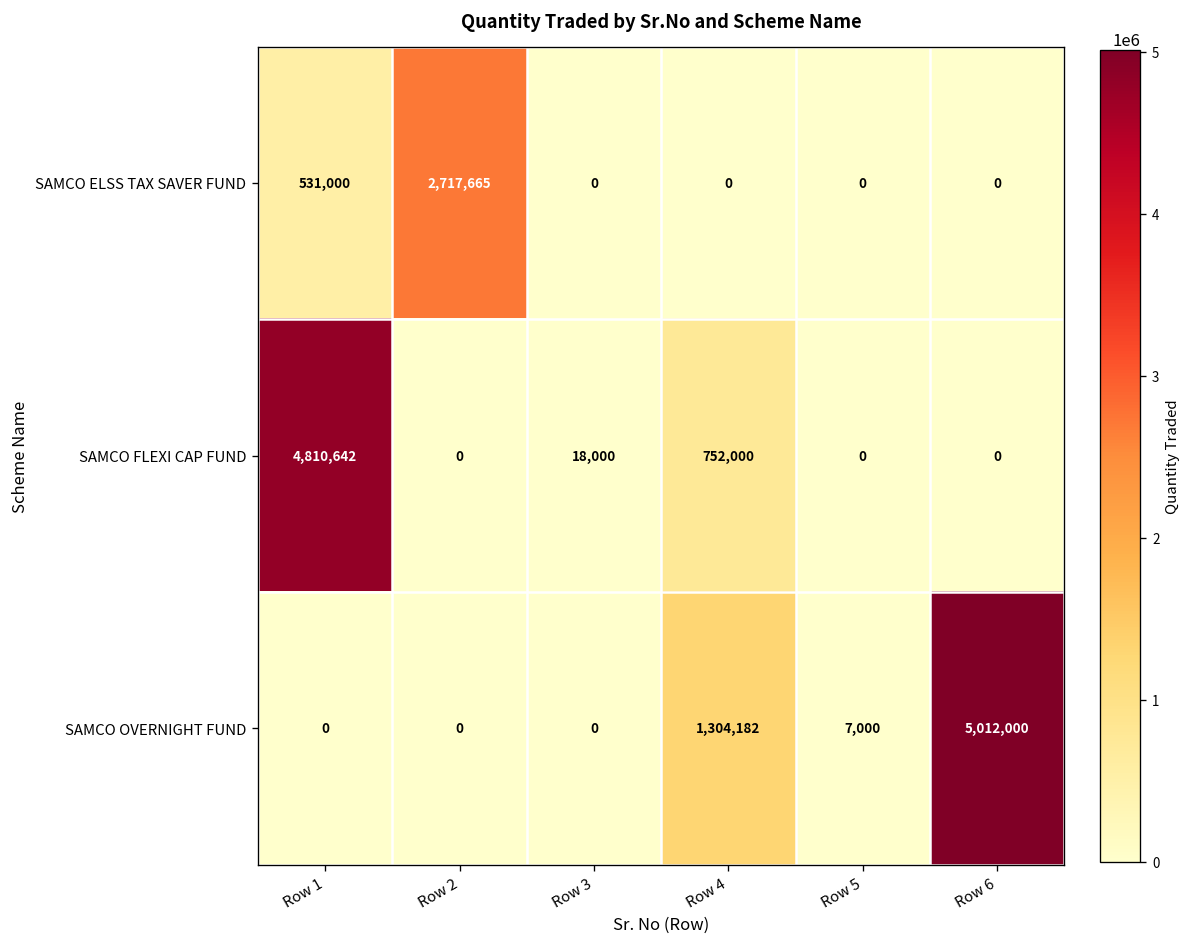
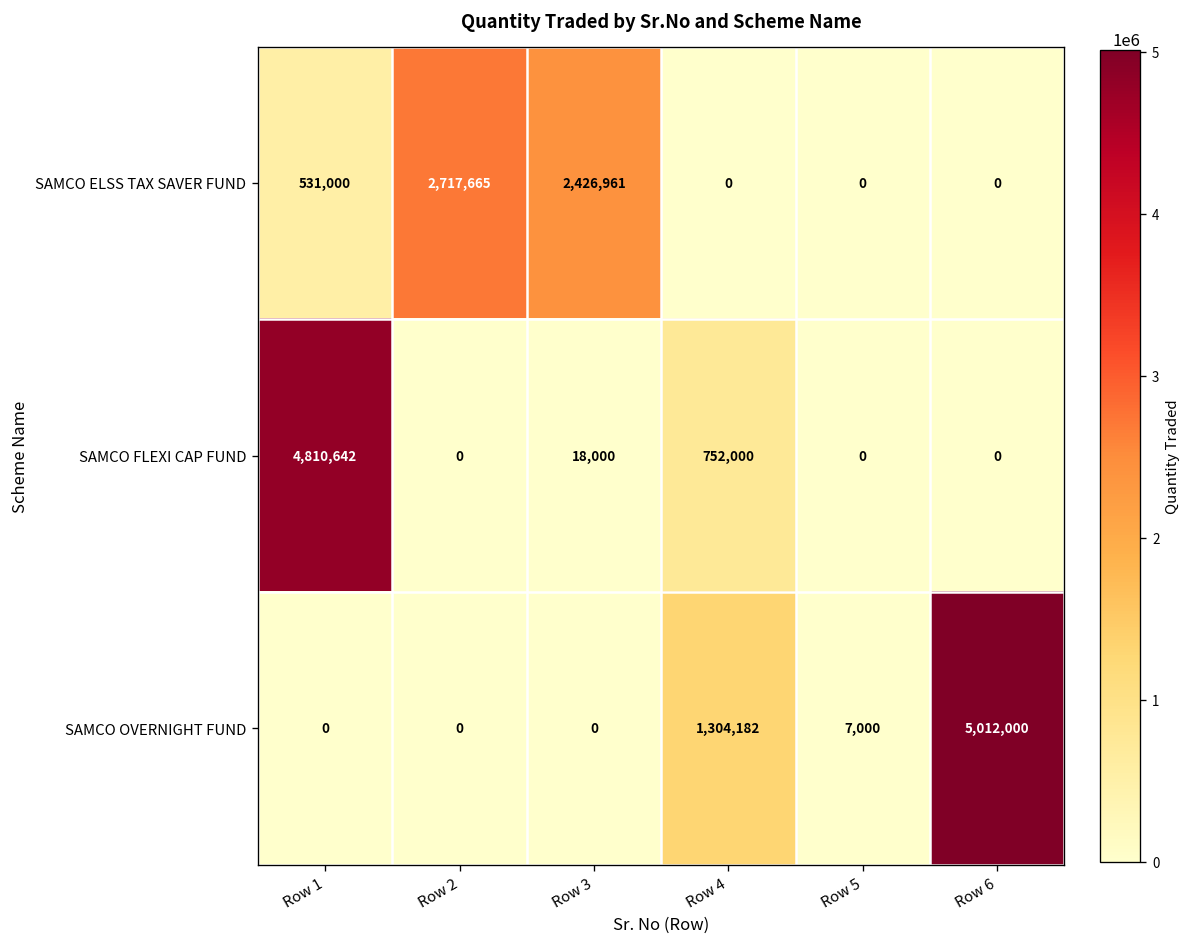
SAMCO ELSS TAX SAVER FUND, Row 3: 0 -> 2,426,961
